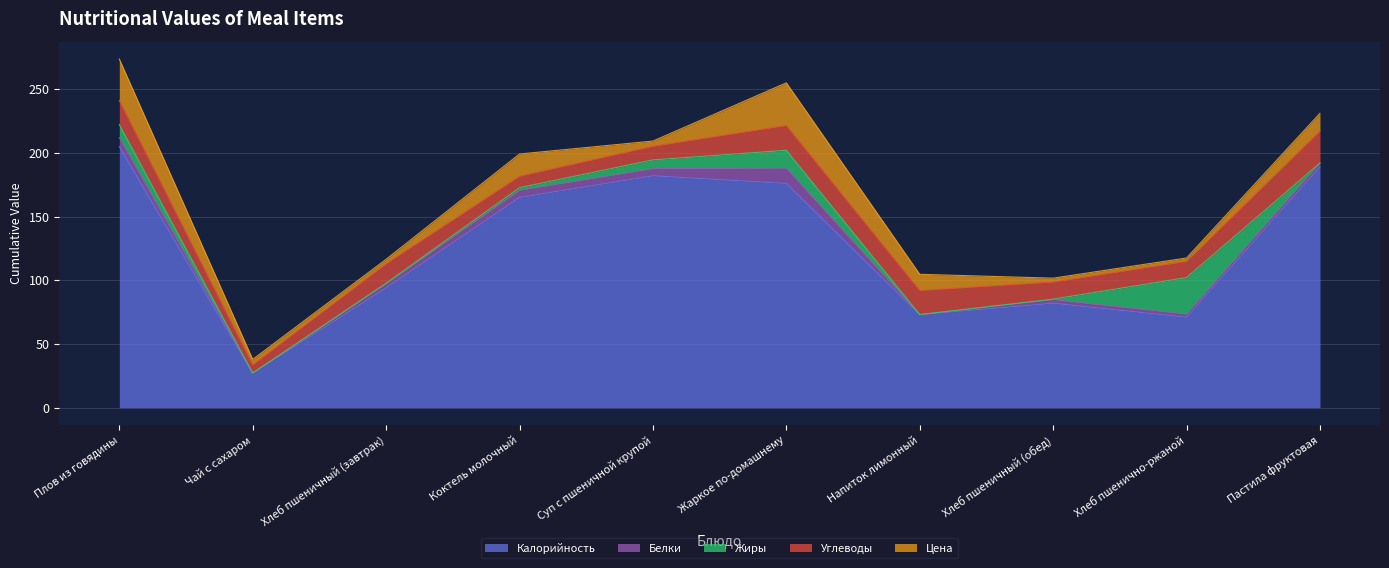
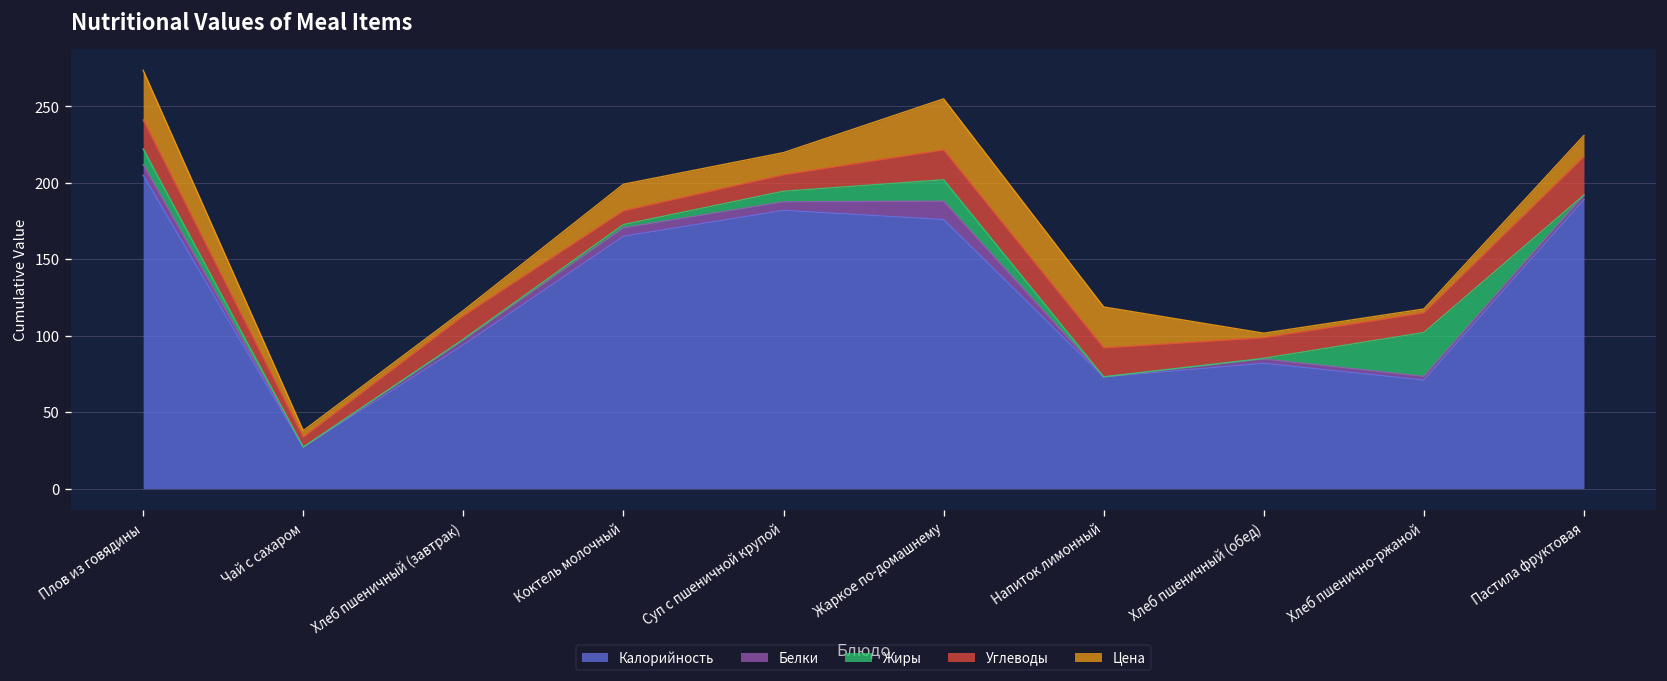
Цена, Суп с пшеничной крупой: 4 -> 15
Цена, Напиток лимонный: 13 -> 27
